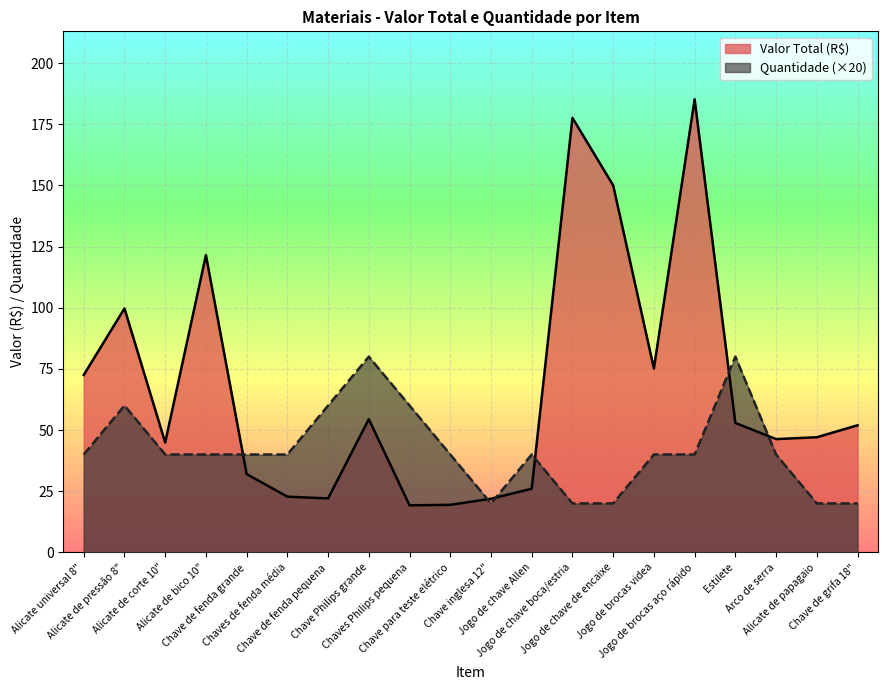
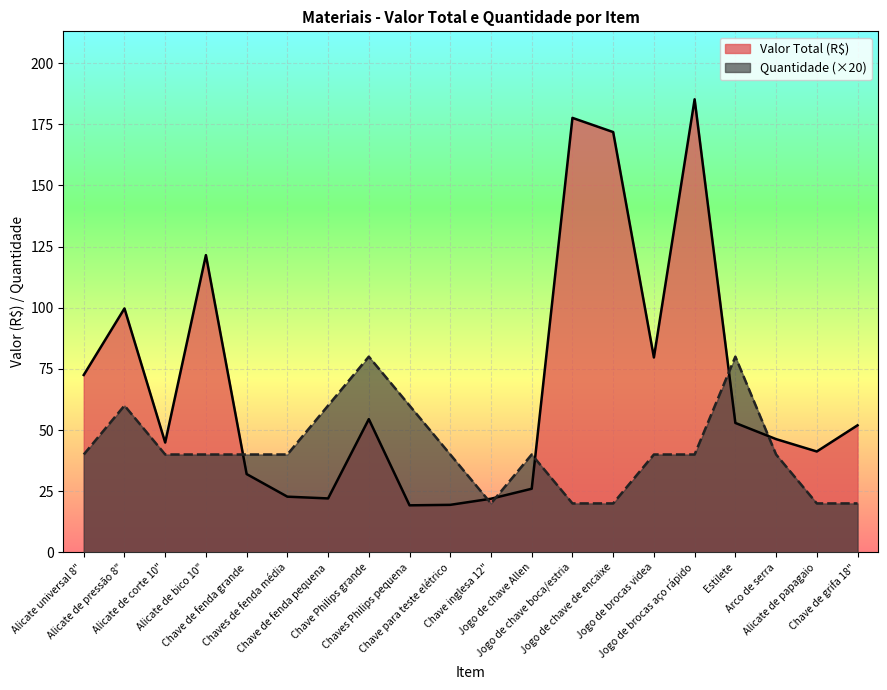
Valor Total (R$), Jogo de chave de encaixe: 150 -> 172
Valor Total (R$), Jogo de brocas videa: 75 -> 80
Valor Total (R$), Alicate de papagaio: 47 -> 41
